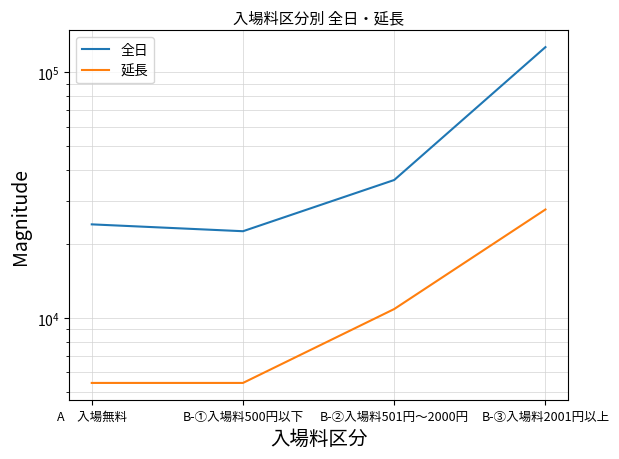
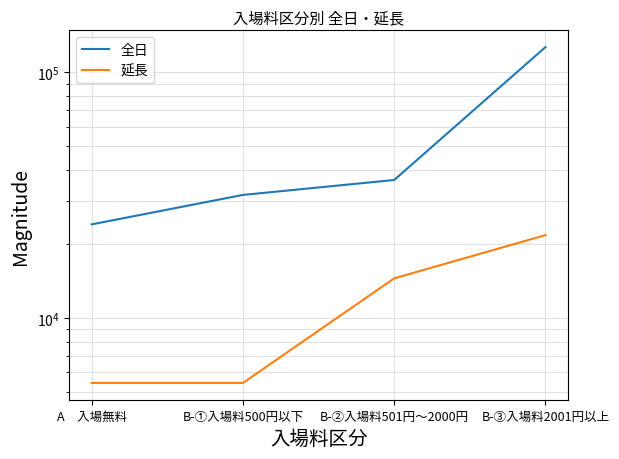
全日, B-①入場料500円以下: 23000 -> 32000
延長, B-②入場料501円～2000円: 11000 -> 14000
延長, B-③入場料2001円以上: 28000 -> 22000
